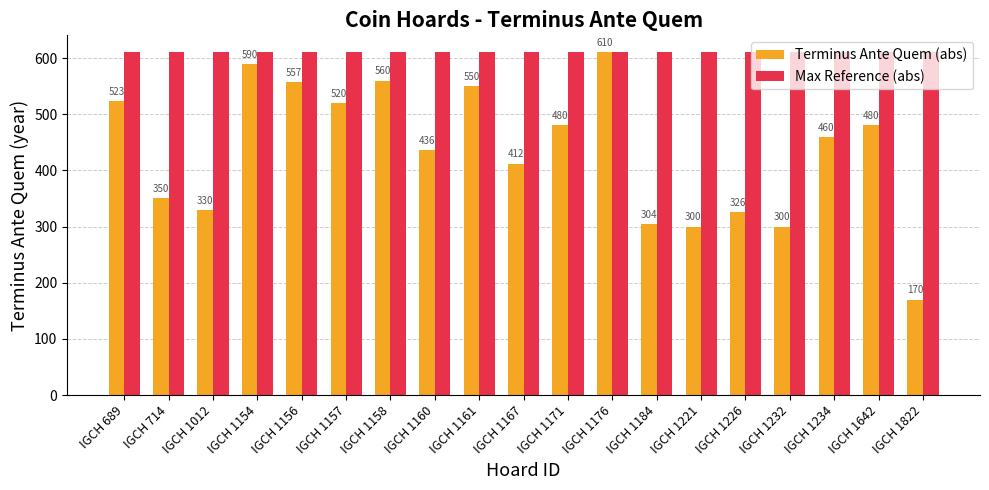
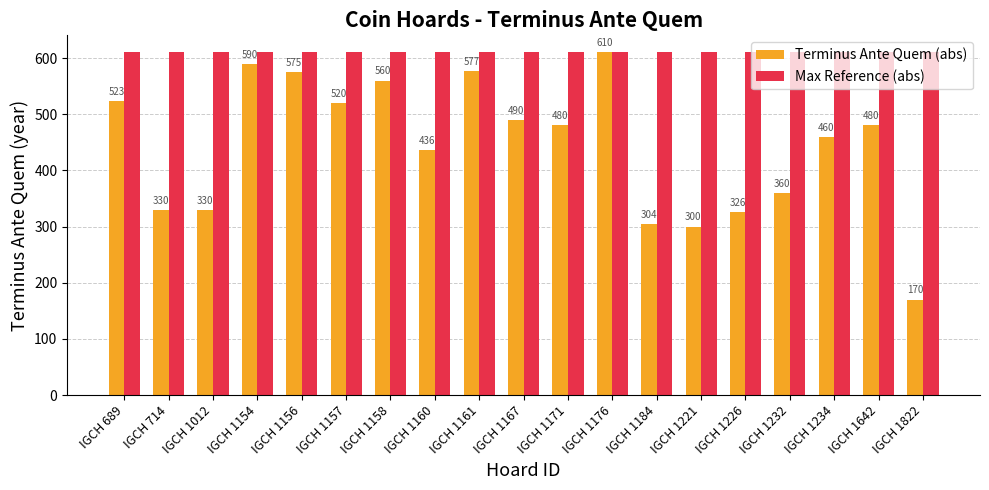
Terminus Ante Quem (abs), IGCH 714: 350 -> 330
Terminus Ante Quem (abs), IGCH 1156: 557 -> 575
Terminus Ante Quem (abs), IGCH 1161: 550 -> 577
Terminus Ante Quem (abs), IGCH 1167: 412 -> 490
Terminus Ante Quem (abs), IGCH 1232: 300 -> 360
